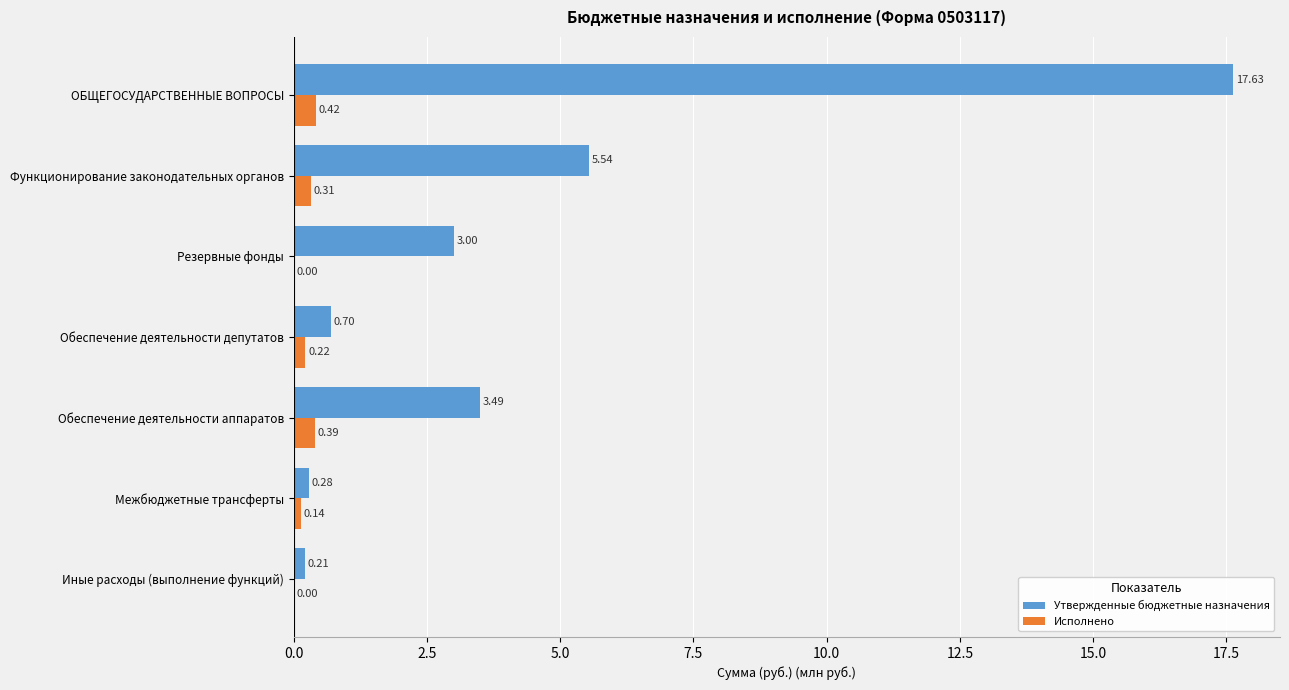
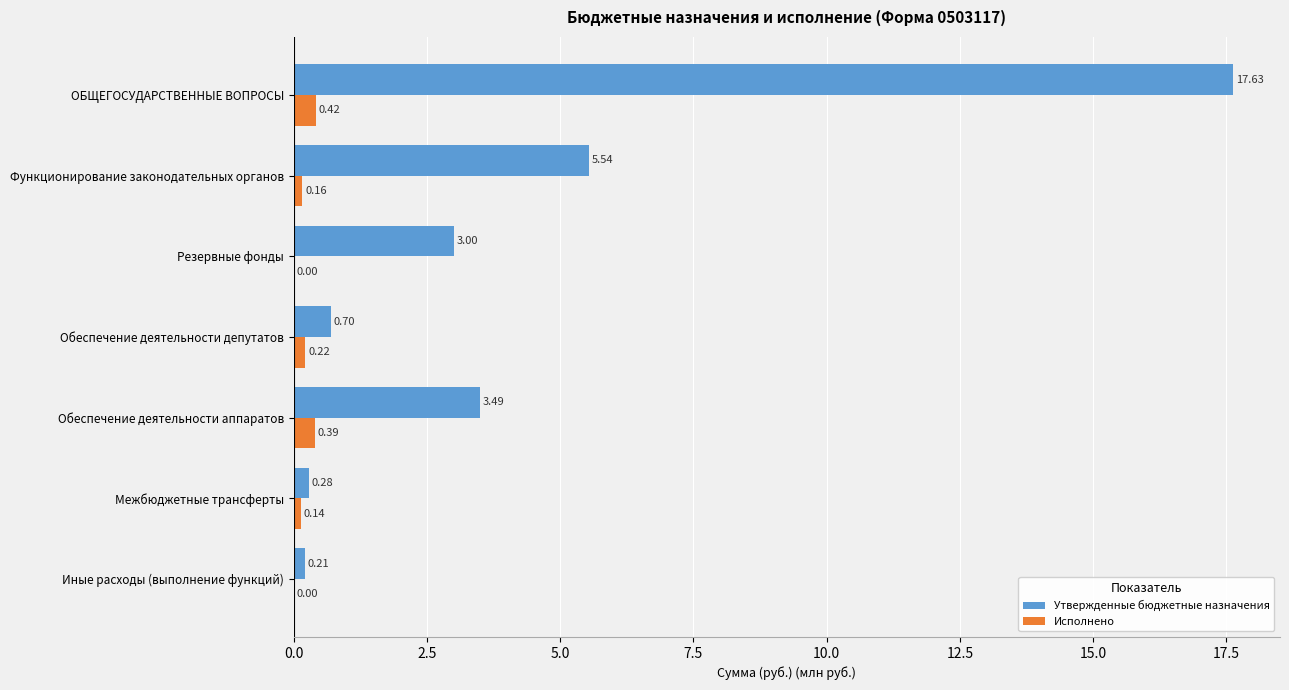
Исполнено, Функционирование законодательных органов: 0.31 -> 0.16
